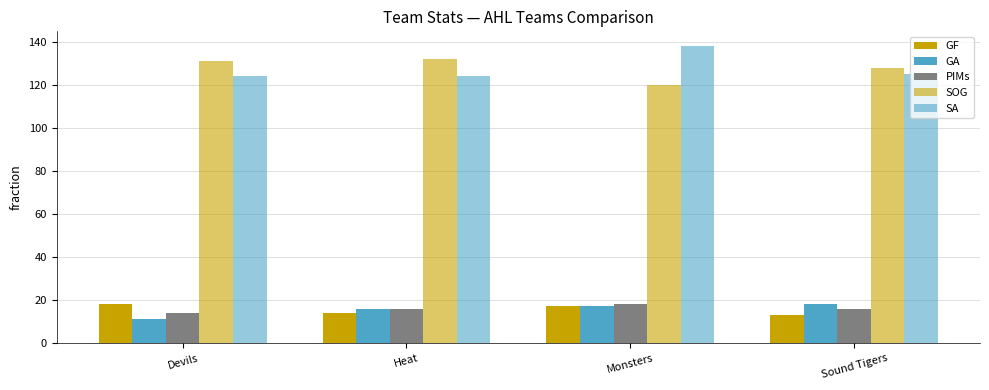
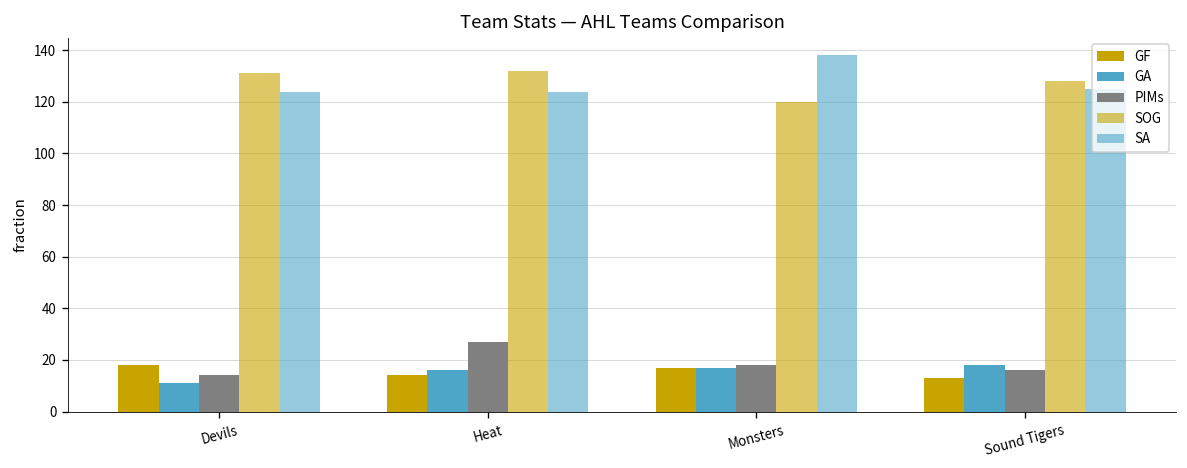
PIMs, Heat: 16 -> 27
